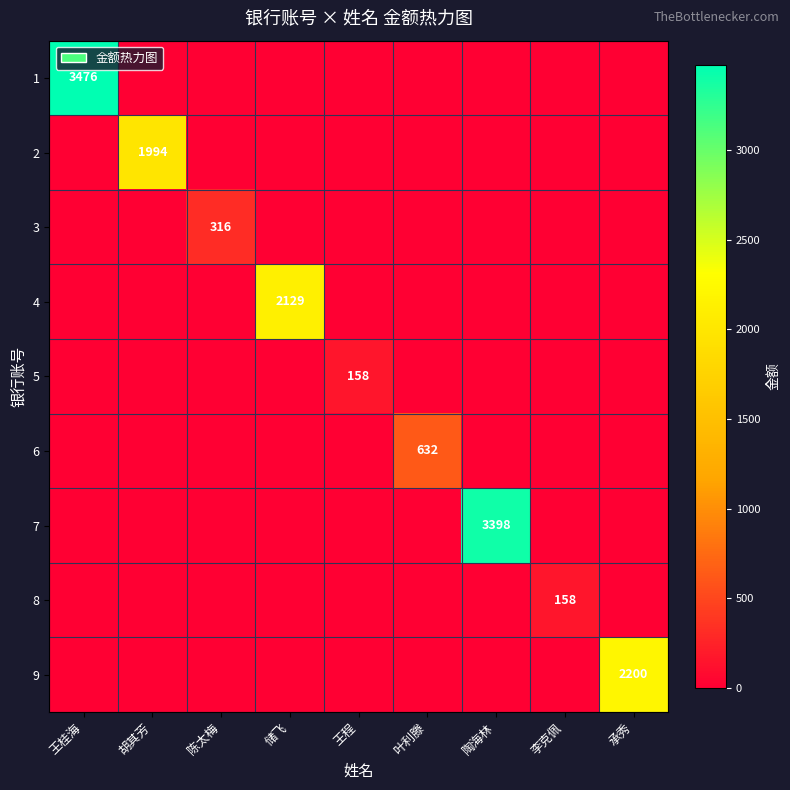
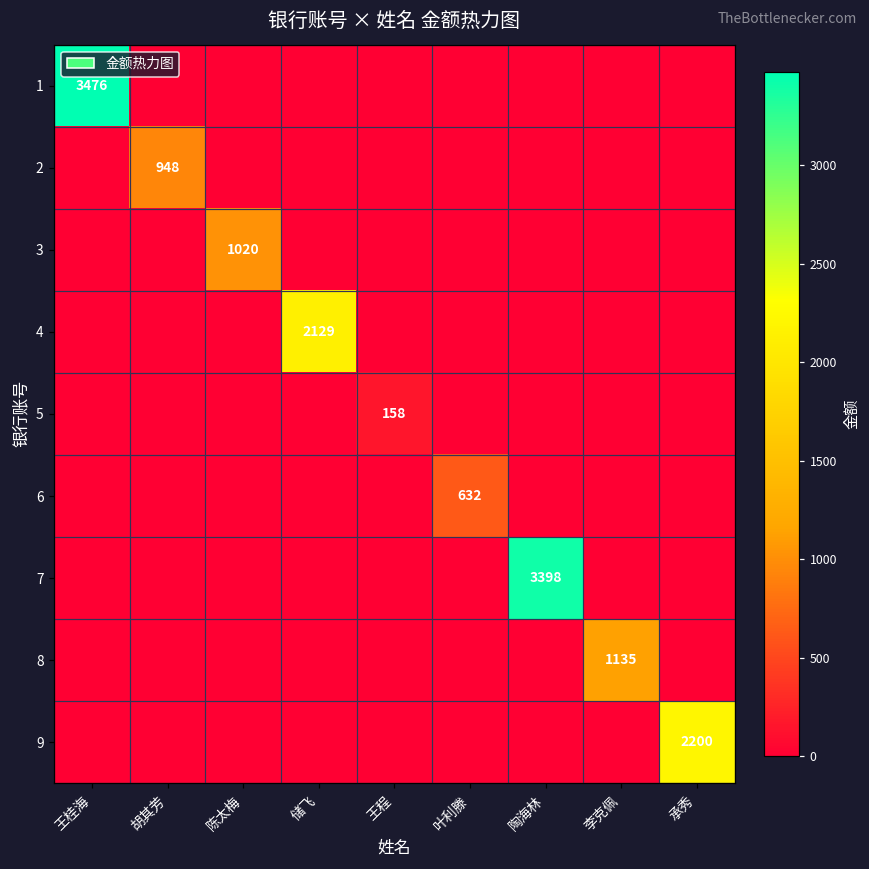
2, 胡其芳: 1994 -> 948
3, 陈太梅: 316 -> 1020
8, 李克佩: 158 -> 1135
